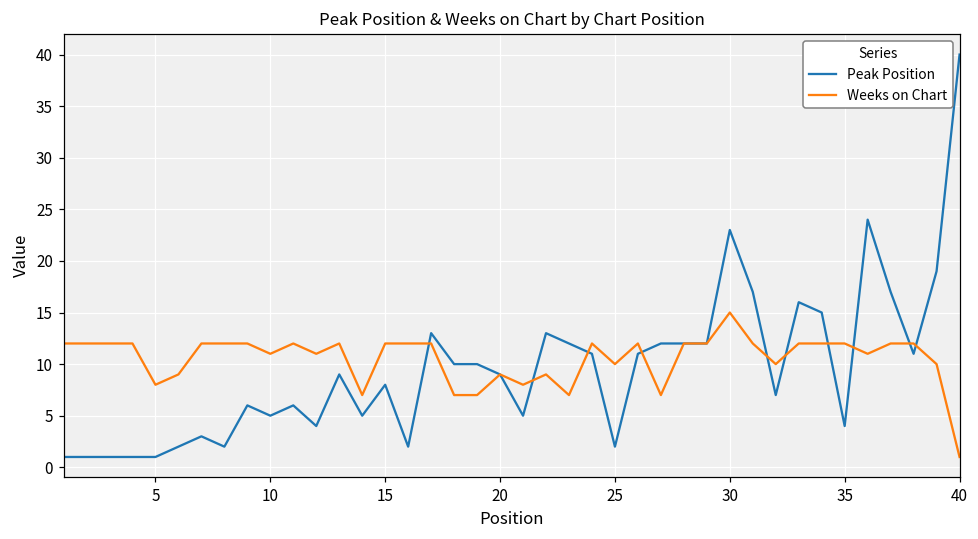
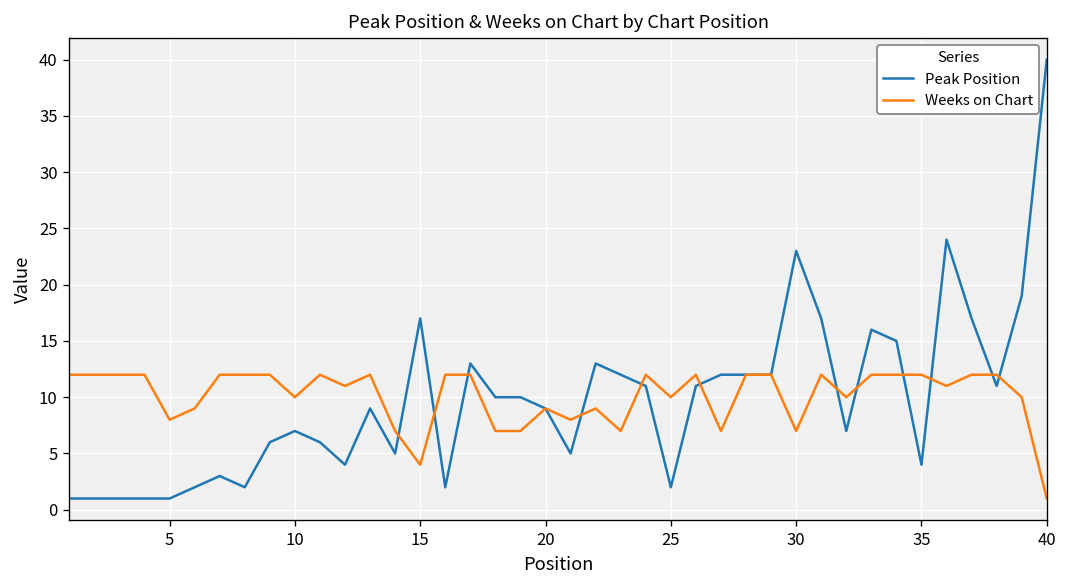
Peak Position, 10: 5 -> 7
Weeks on Chart, 10: 11 -> 10
Peak Position, 15: 8 -> 17
Weeks on Chart, 15: 12 -> 4
Weeks on Chart, 30: 15 -> 7
